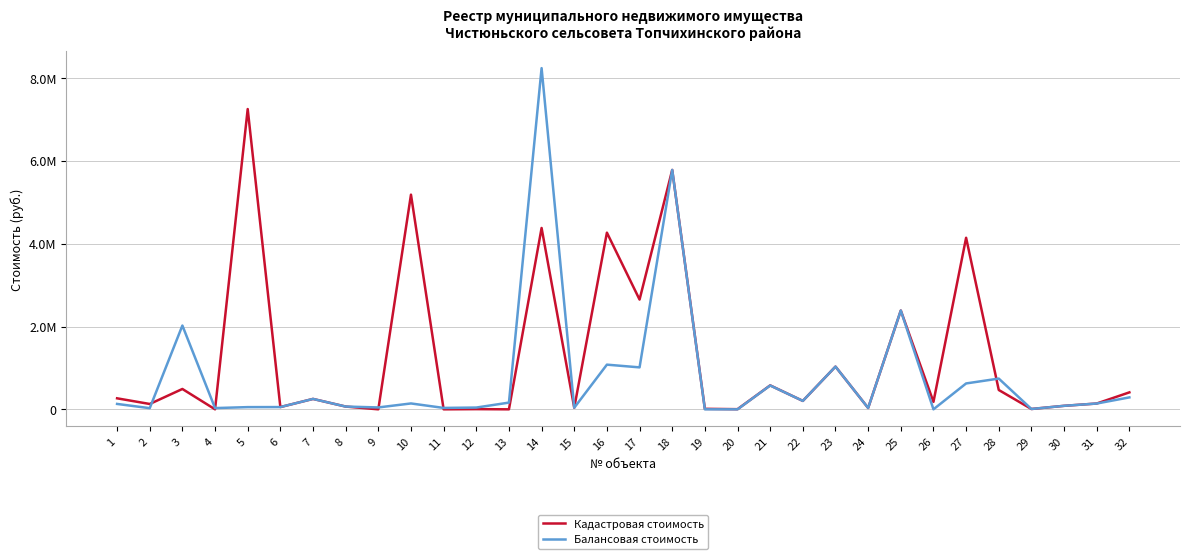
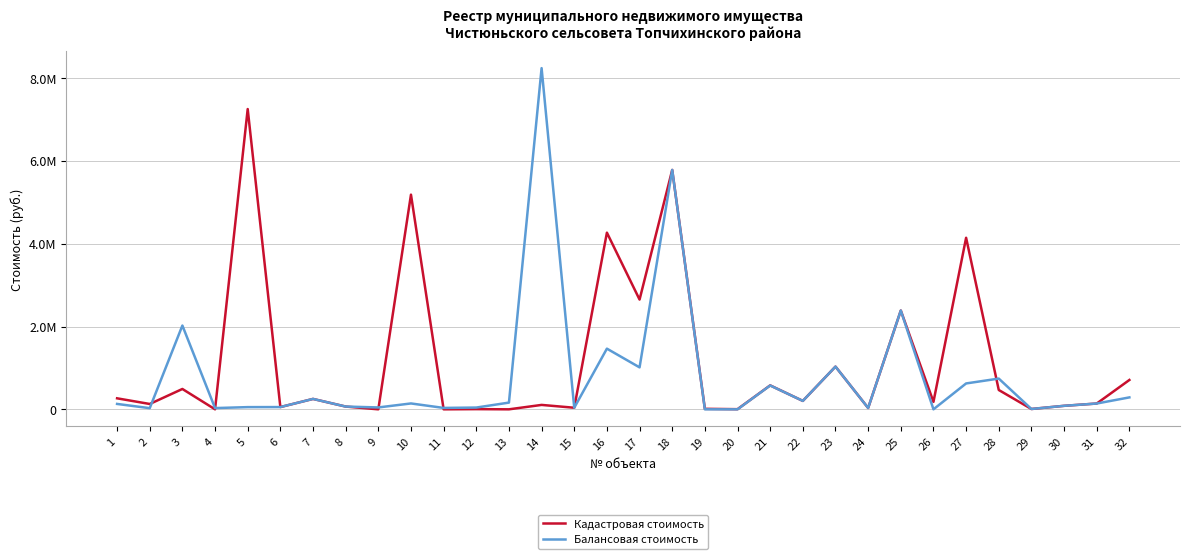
Кадастровая стоимость, 14: 4400000 -> 100000
Балансовая стоимость, 16: 1100000 -> 1500000
Кадастровая стоимость, 32: 400000 -> 700000
